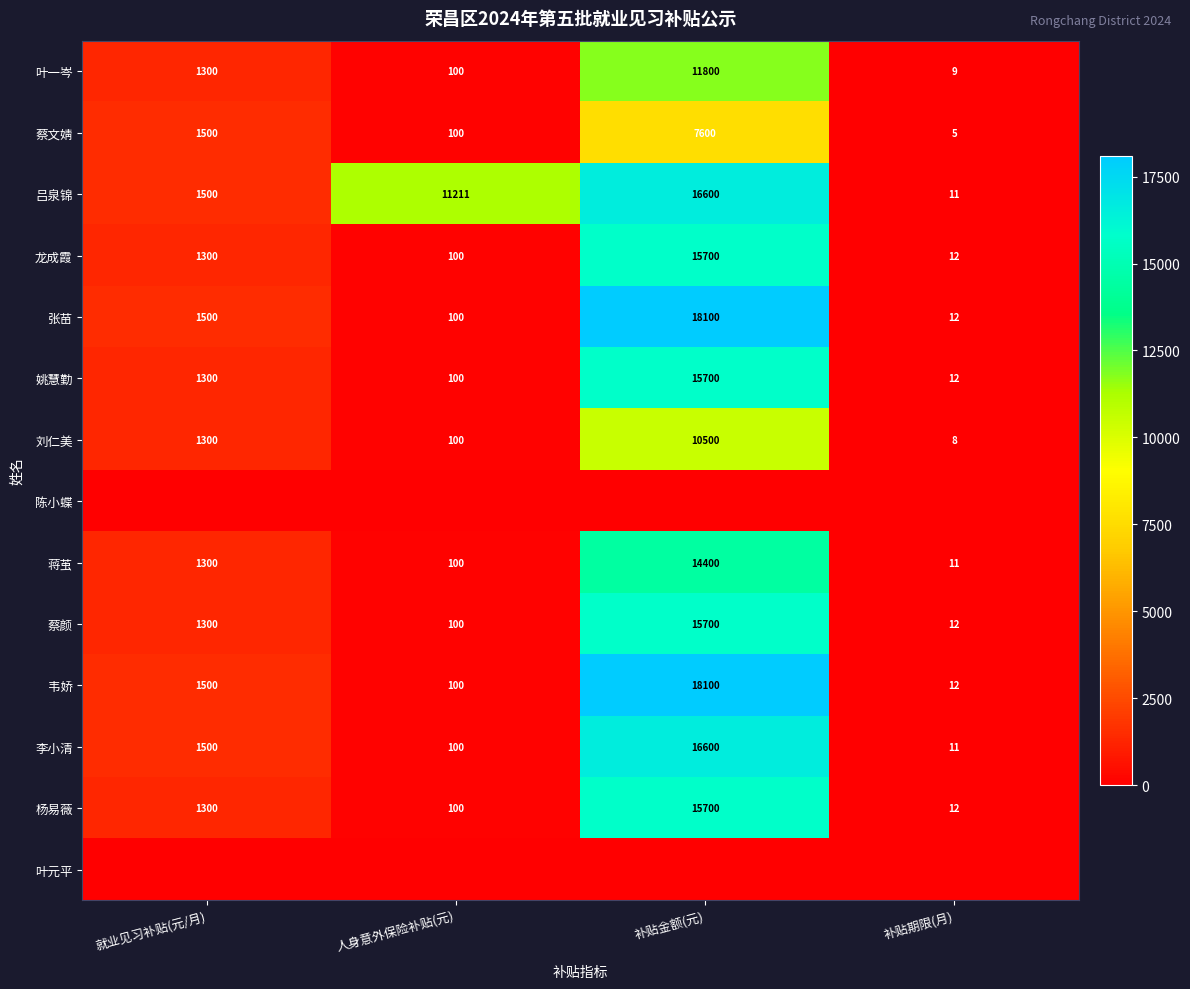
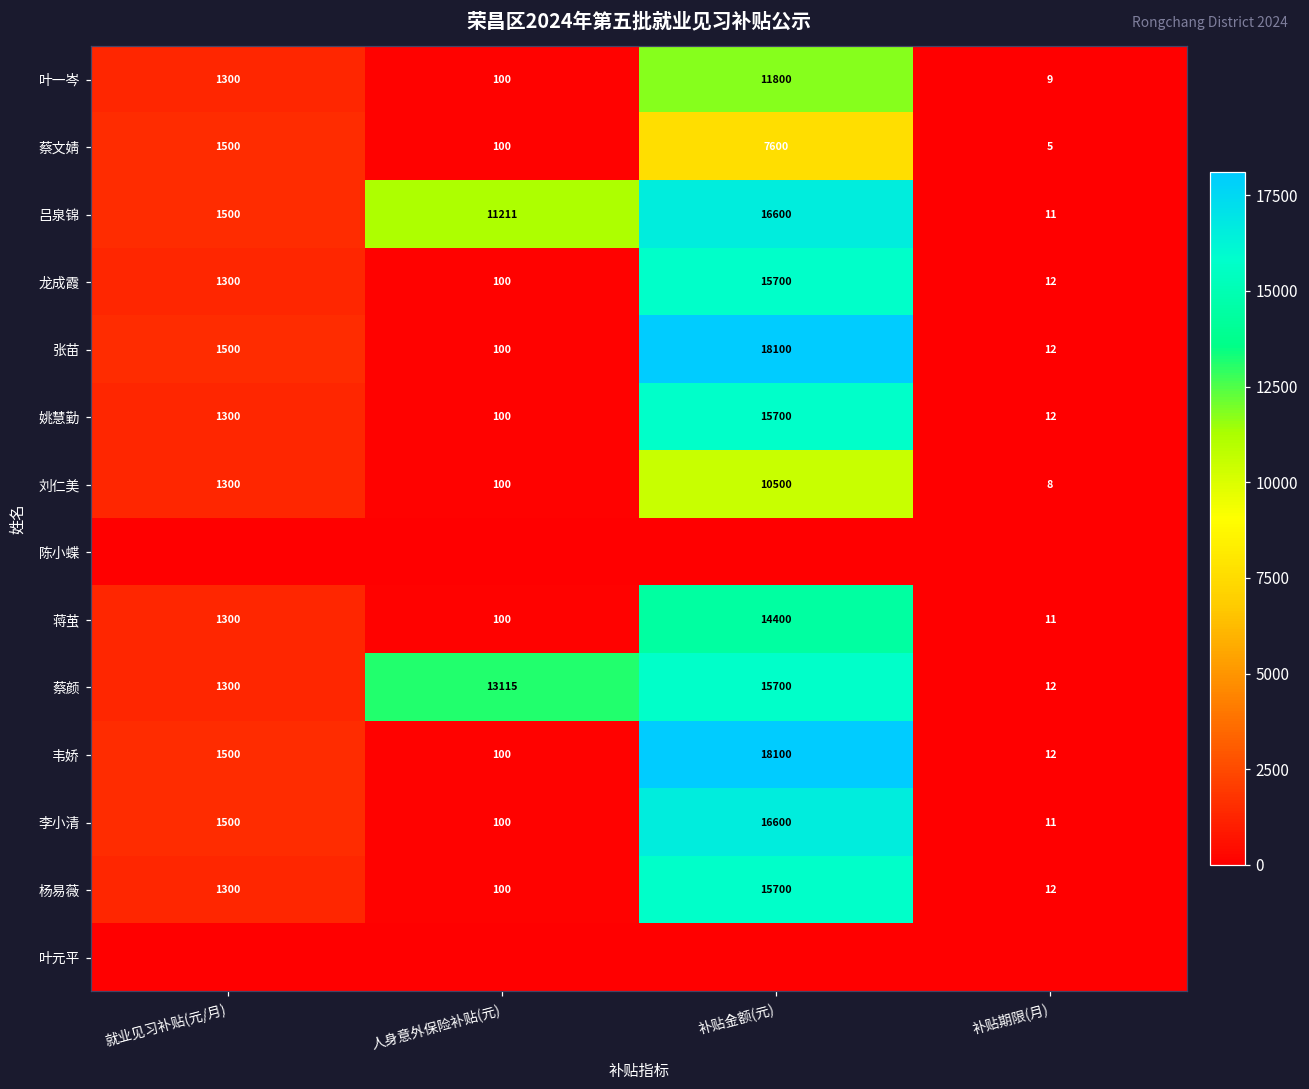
蔡颜, 人身意外保险补贴(元): 100 -> 13115
